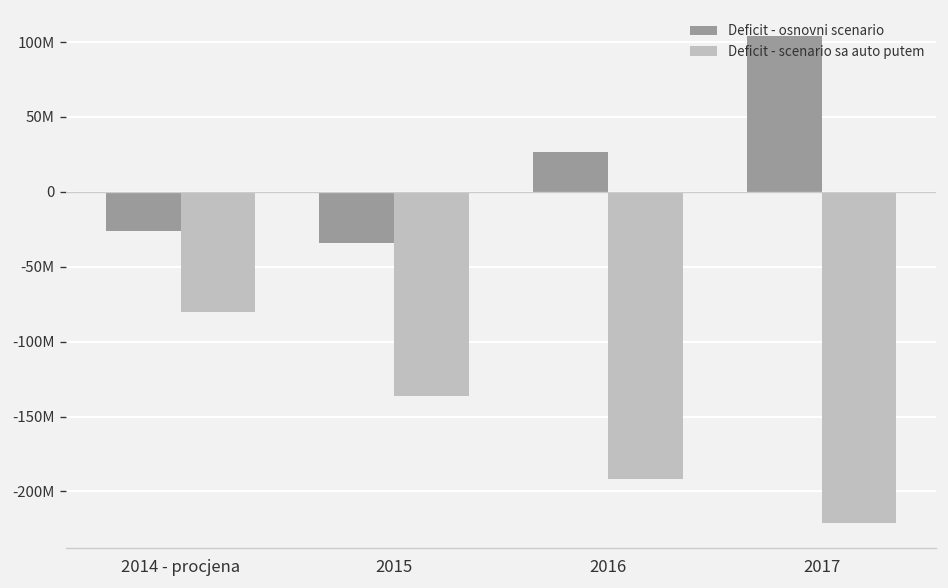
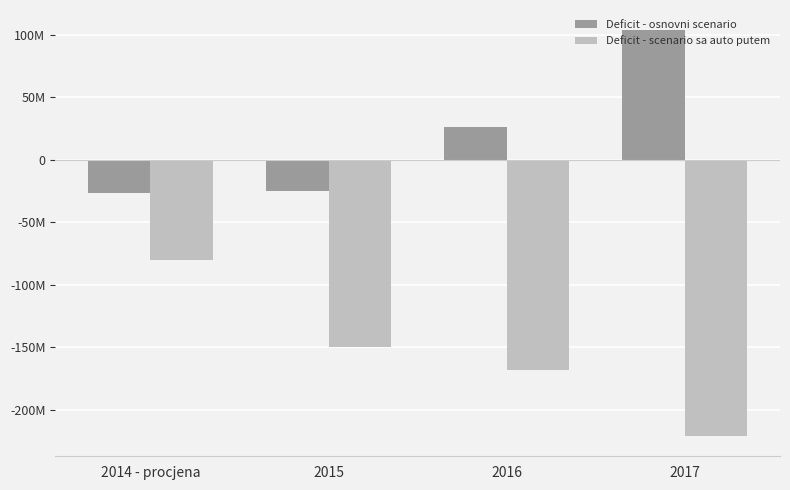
Deficit - osnovni scenario, 2015: -34000000 -> -25000000
Deficit - scenario sa auto putem, 2015: -136000000 -> -150000000
Deficit - scenario sa auto putem, 2016: -192000000 -> -168000000
